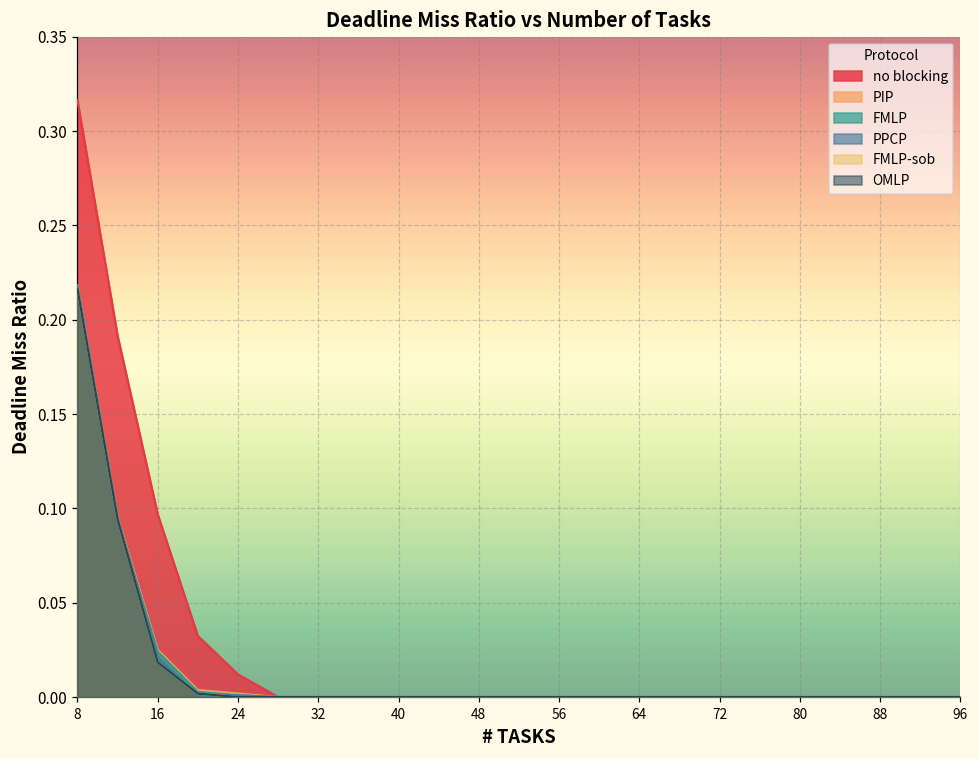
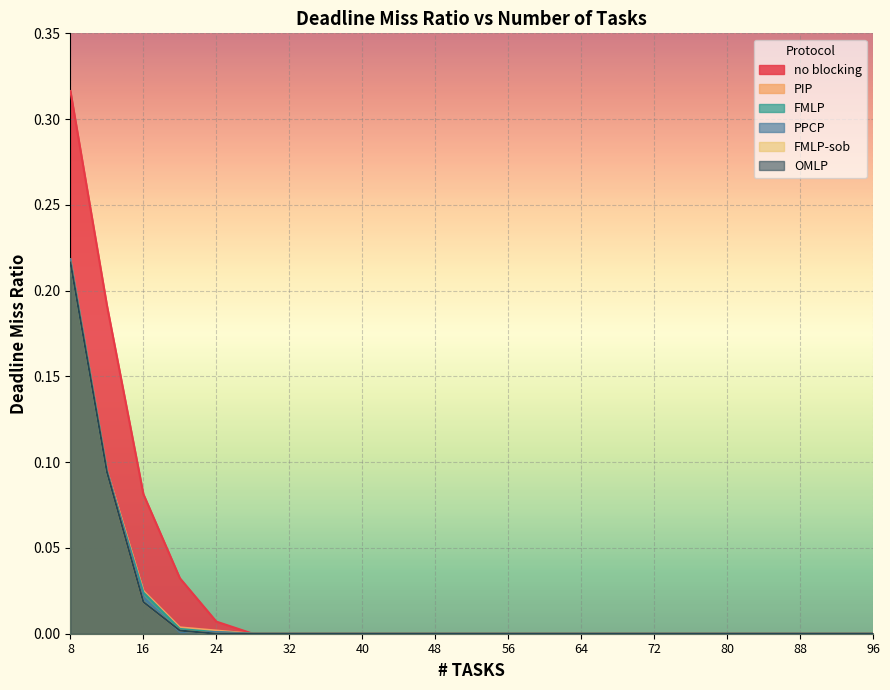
no blocking, 16: 0.097 -> 0.081
no blocking, 24: 0.012 -> 0.007
